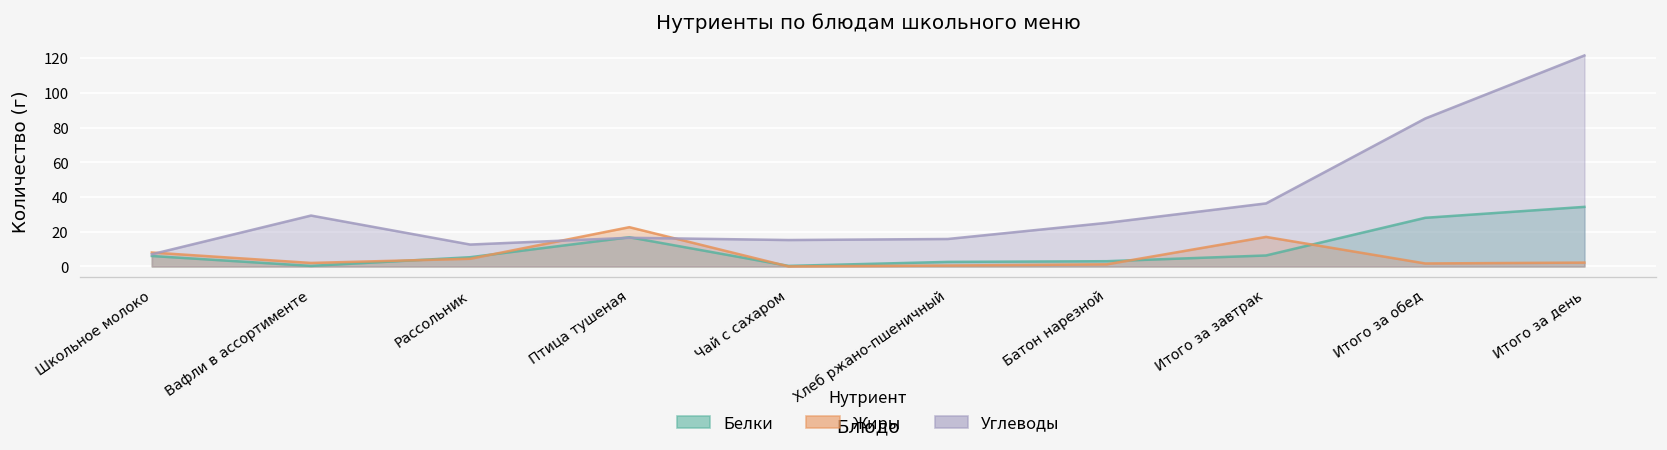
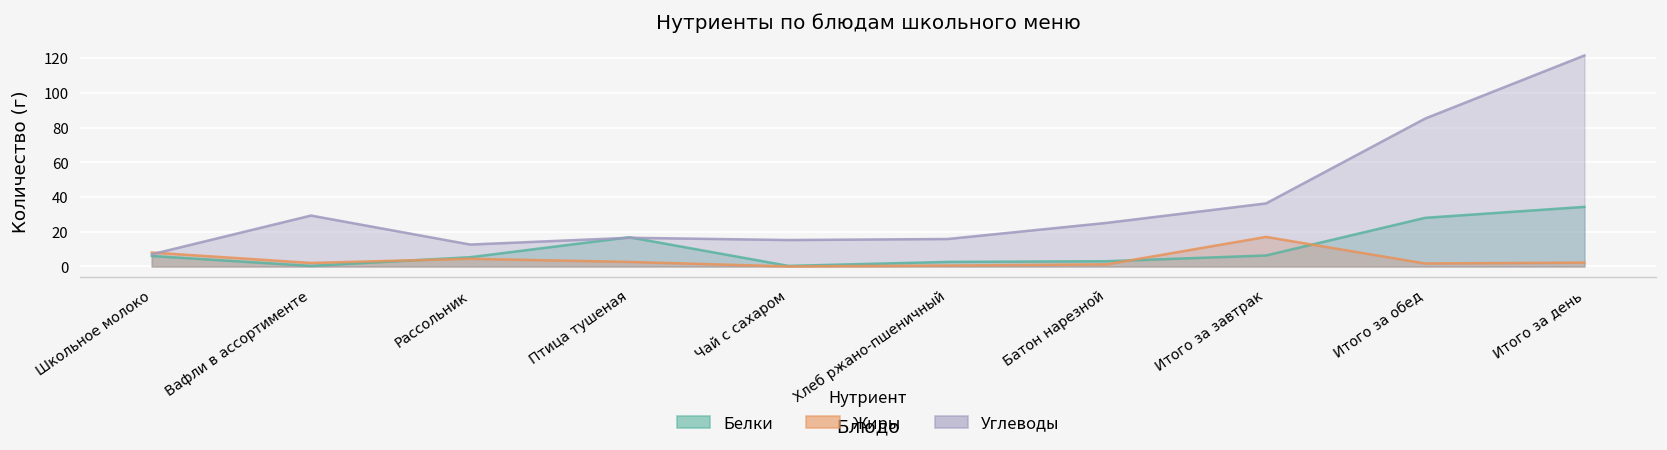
Жиры, Птица тушеная: 23 -> 3
